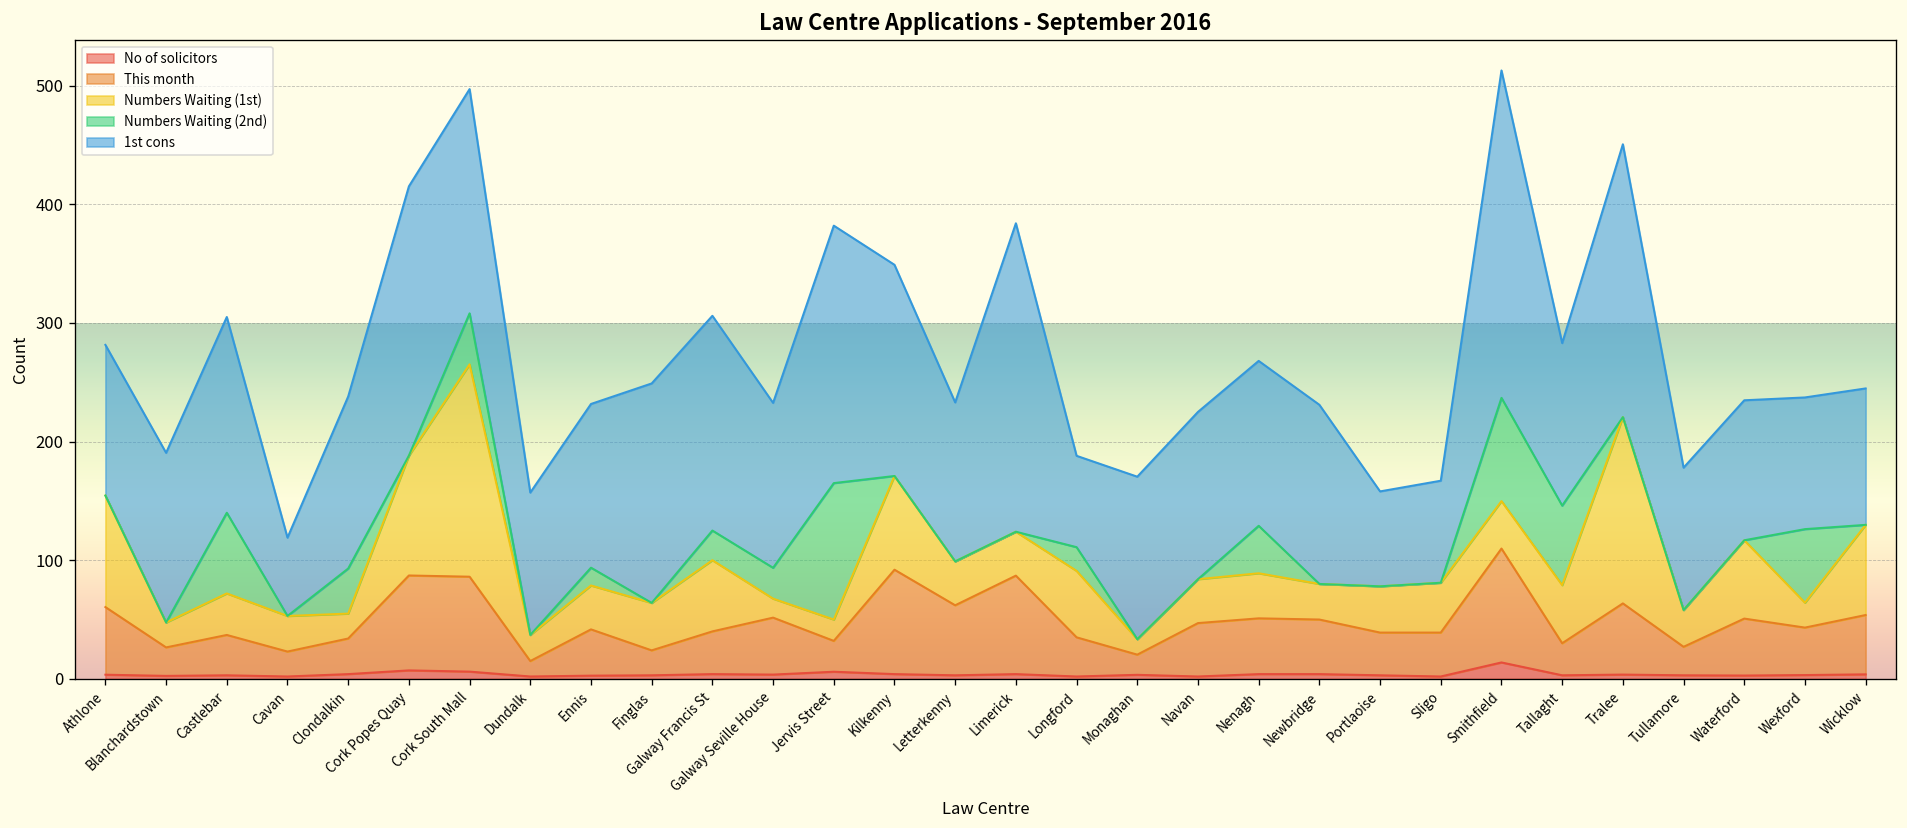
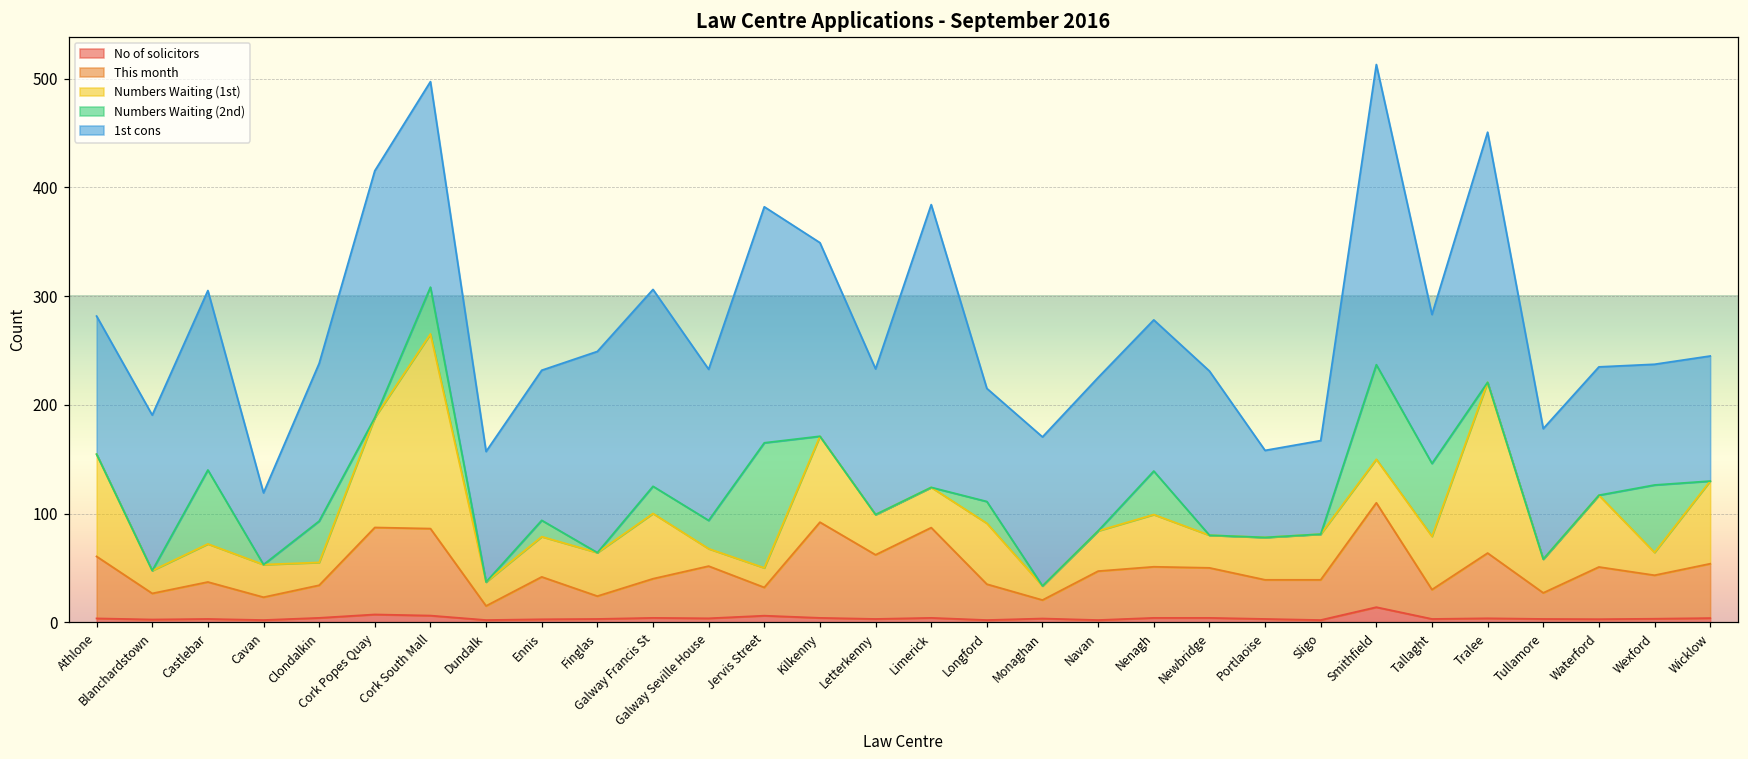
1st cons, Longford: 80 -> 100
Numbers Waiting (1st), Nenagh: 40 -> 50
